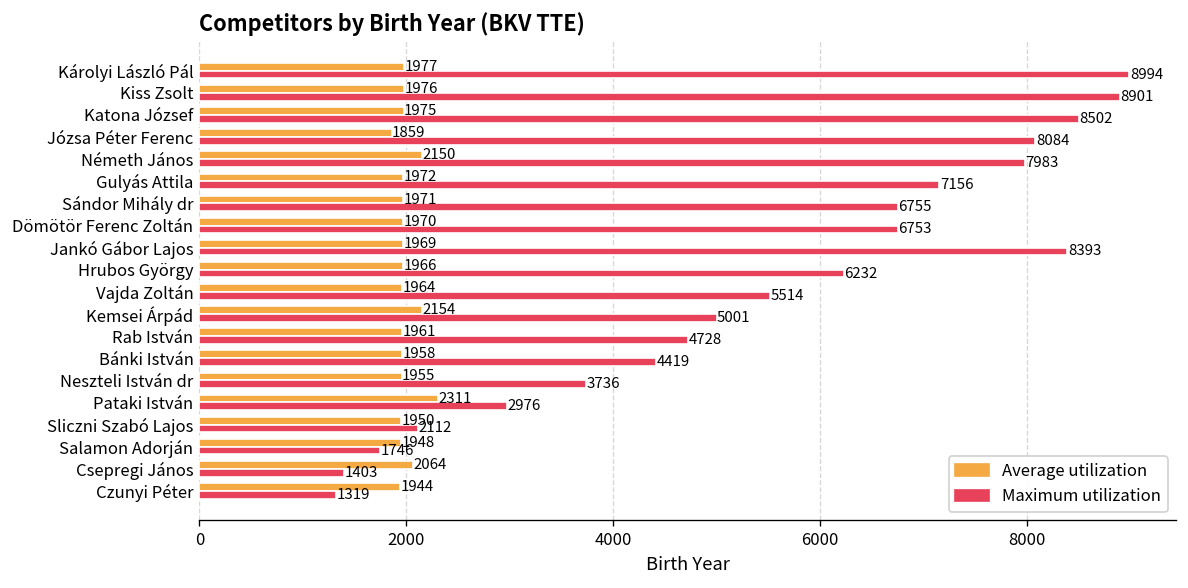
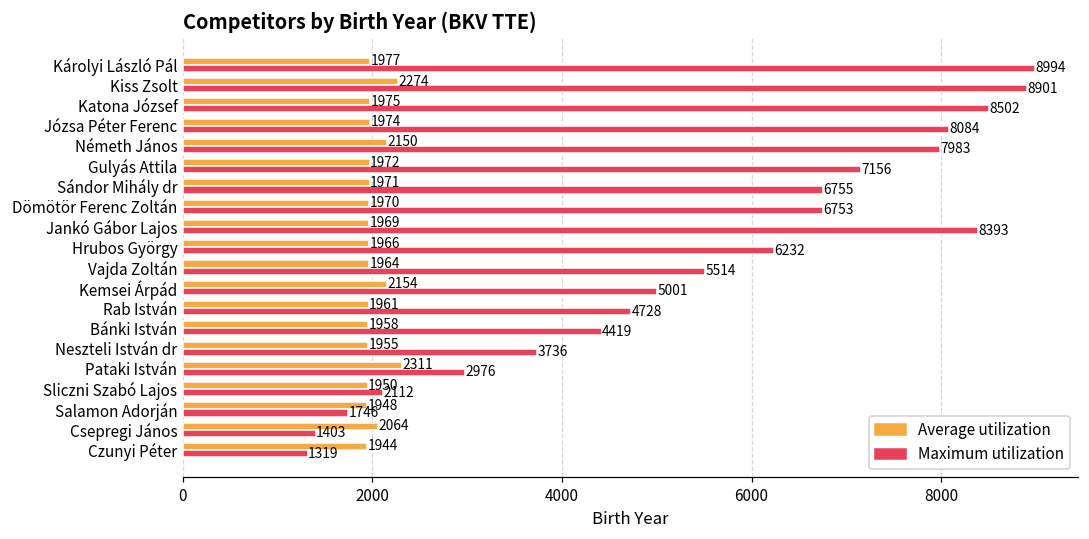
Average utilization, Kiss Zsolt: 1976 -> 2274
Average utilization, Józsa Péter Ferenc: 1859 -> 1974
